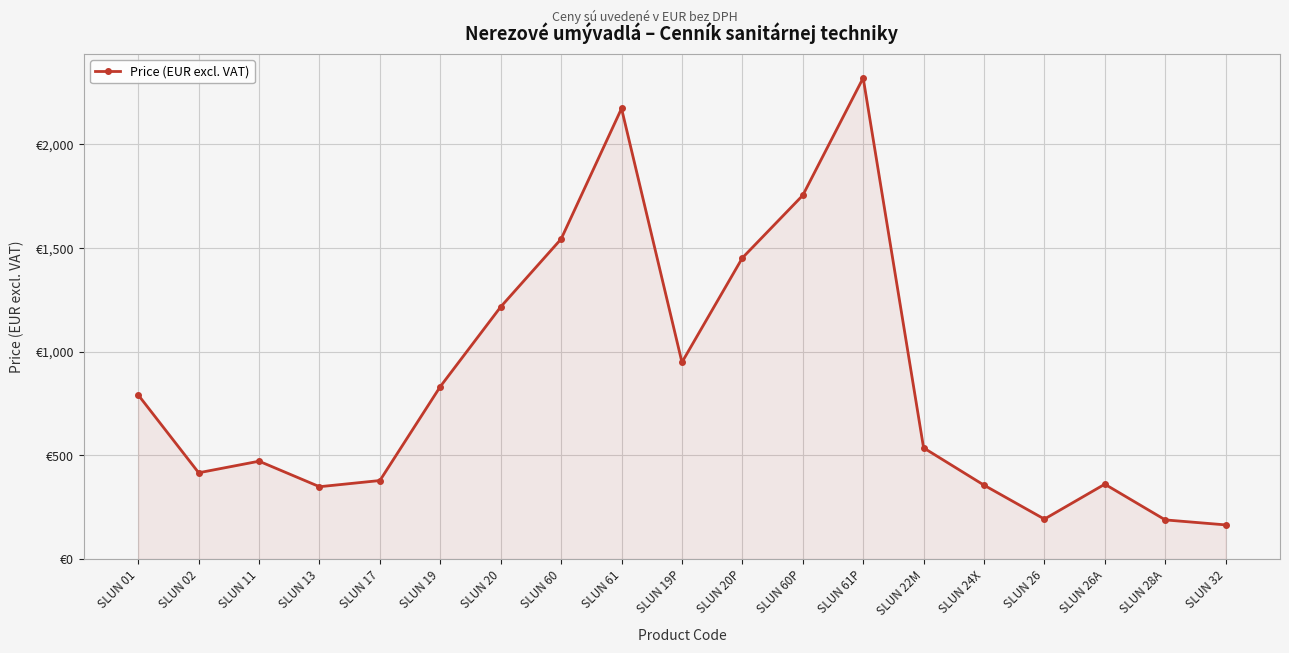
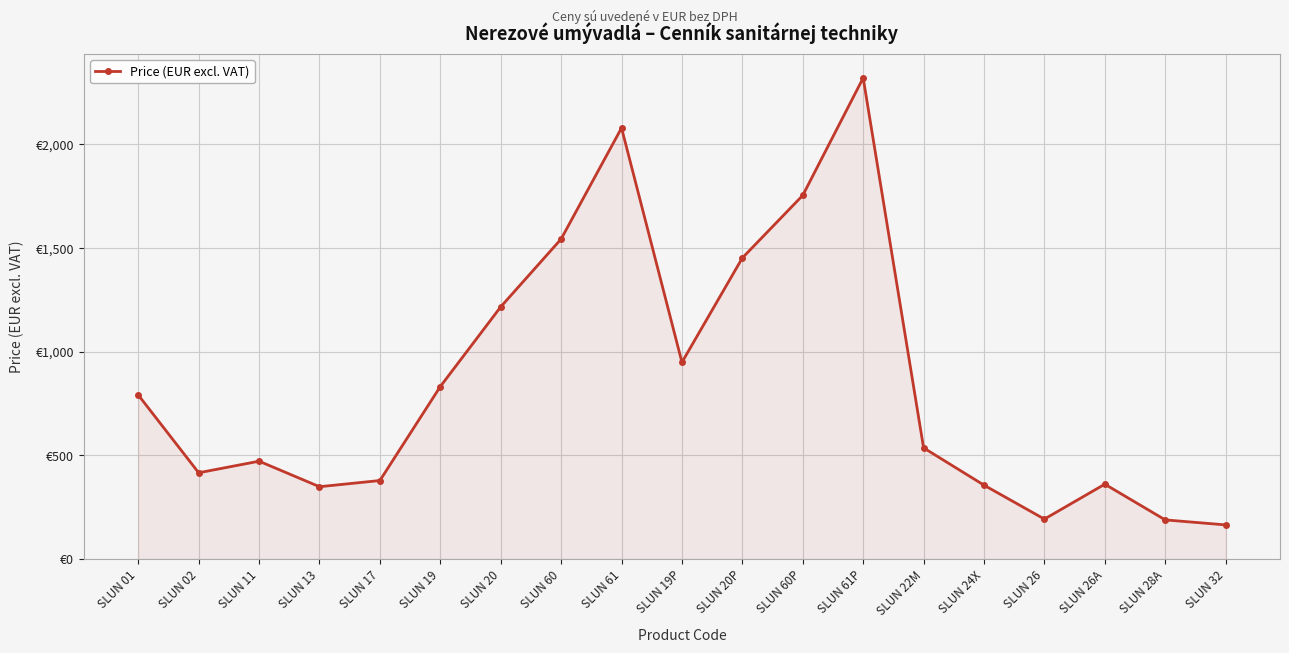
SLUN 61: €2,170 -> €2,080
